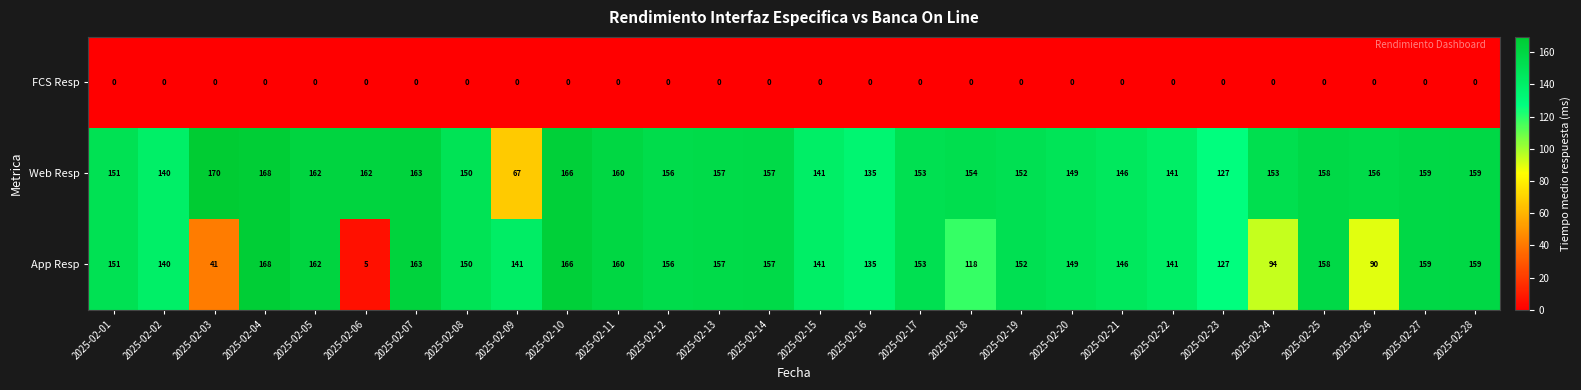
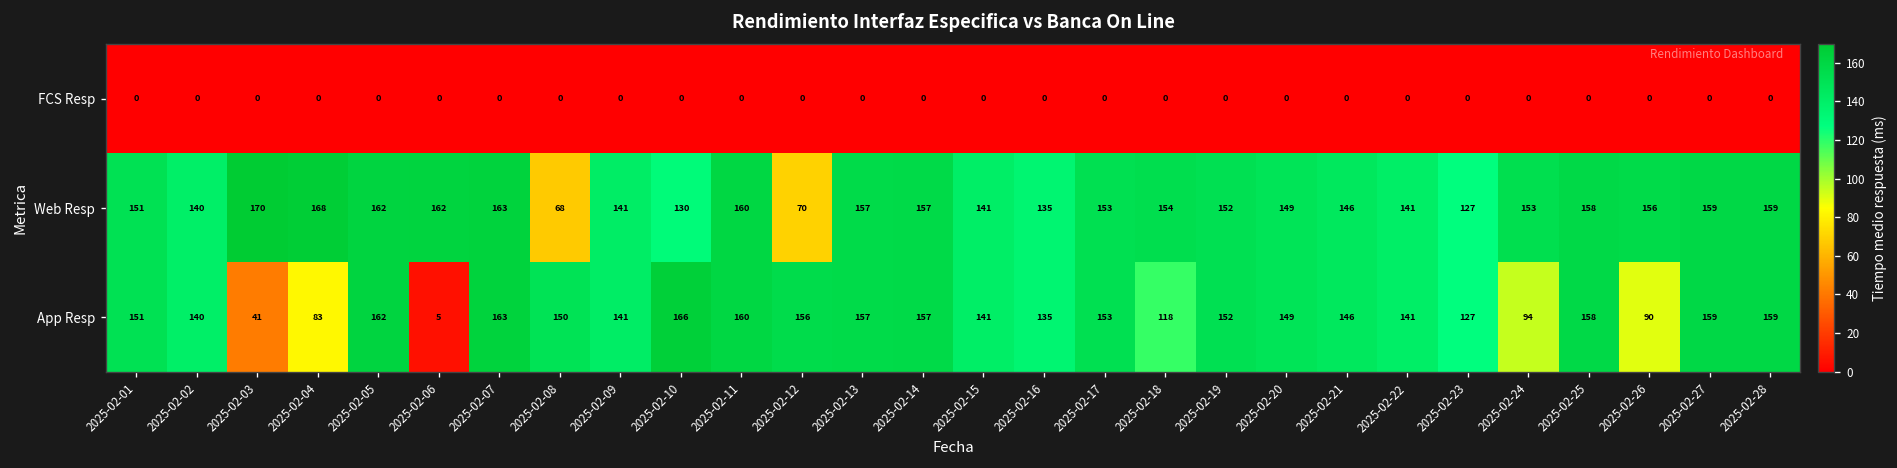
Web Resp, 2025-02-08: 150 -> 68
Web Resp, 2025-02-09: 67 -> 141
Web Resp, 2025-02-10: 166 -> 130
Web Resp, 2025-02-12: 156 -> 70
App Resp, 2025-02-04: 168 -> 83
